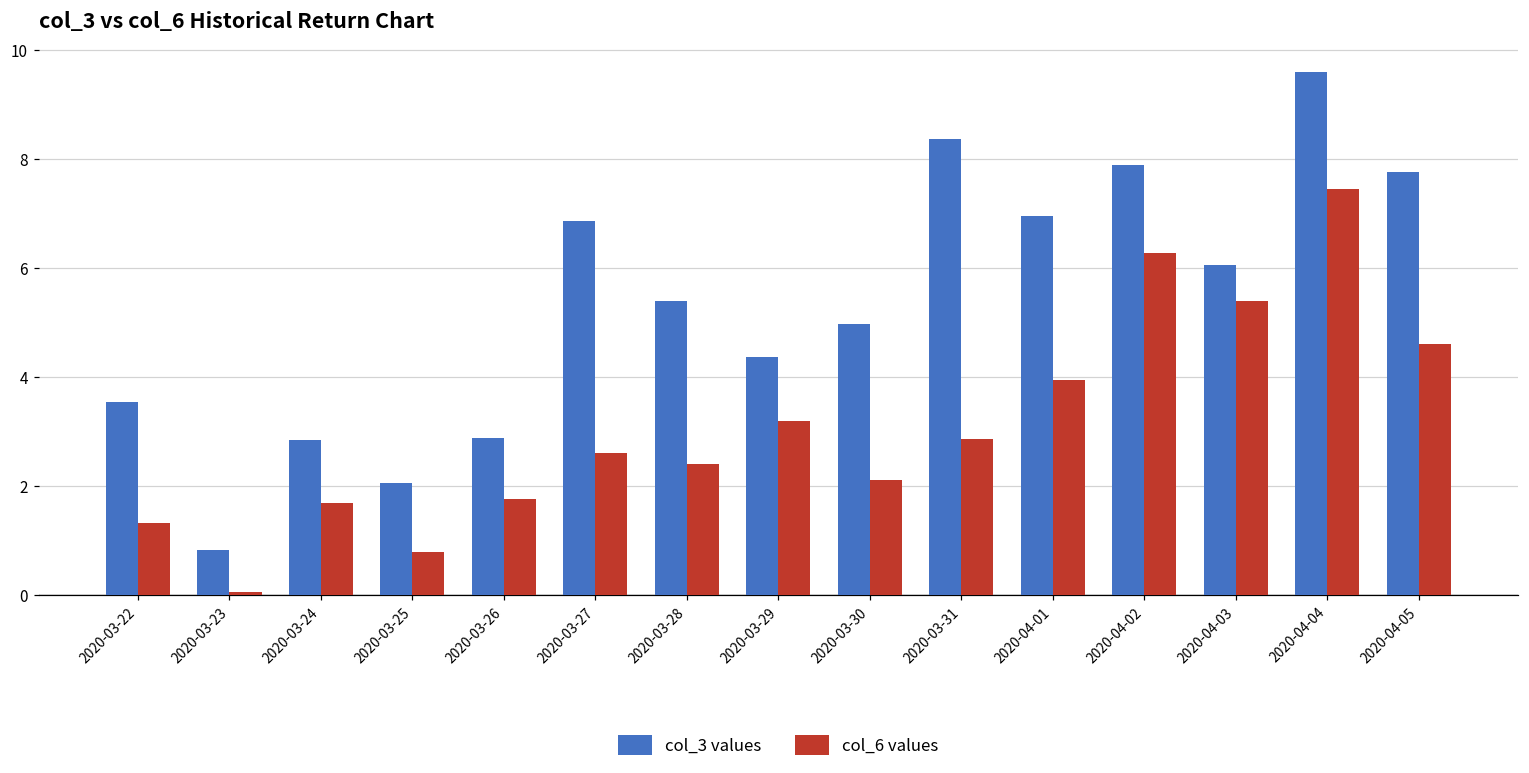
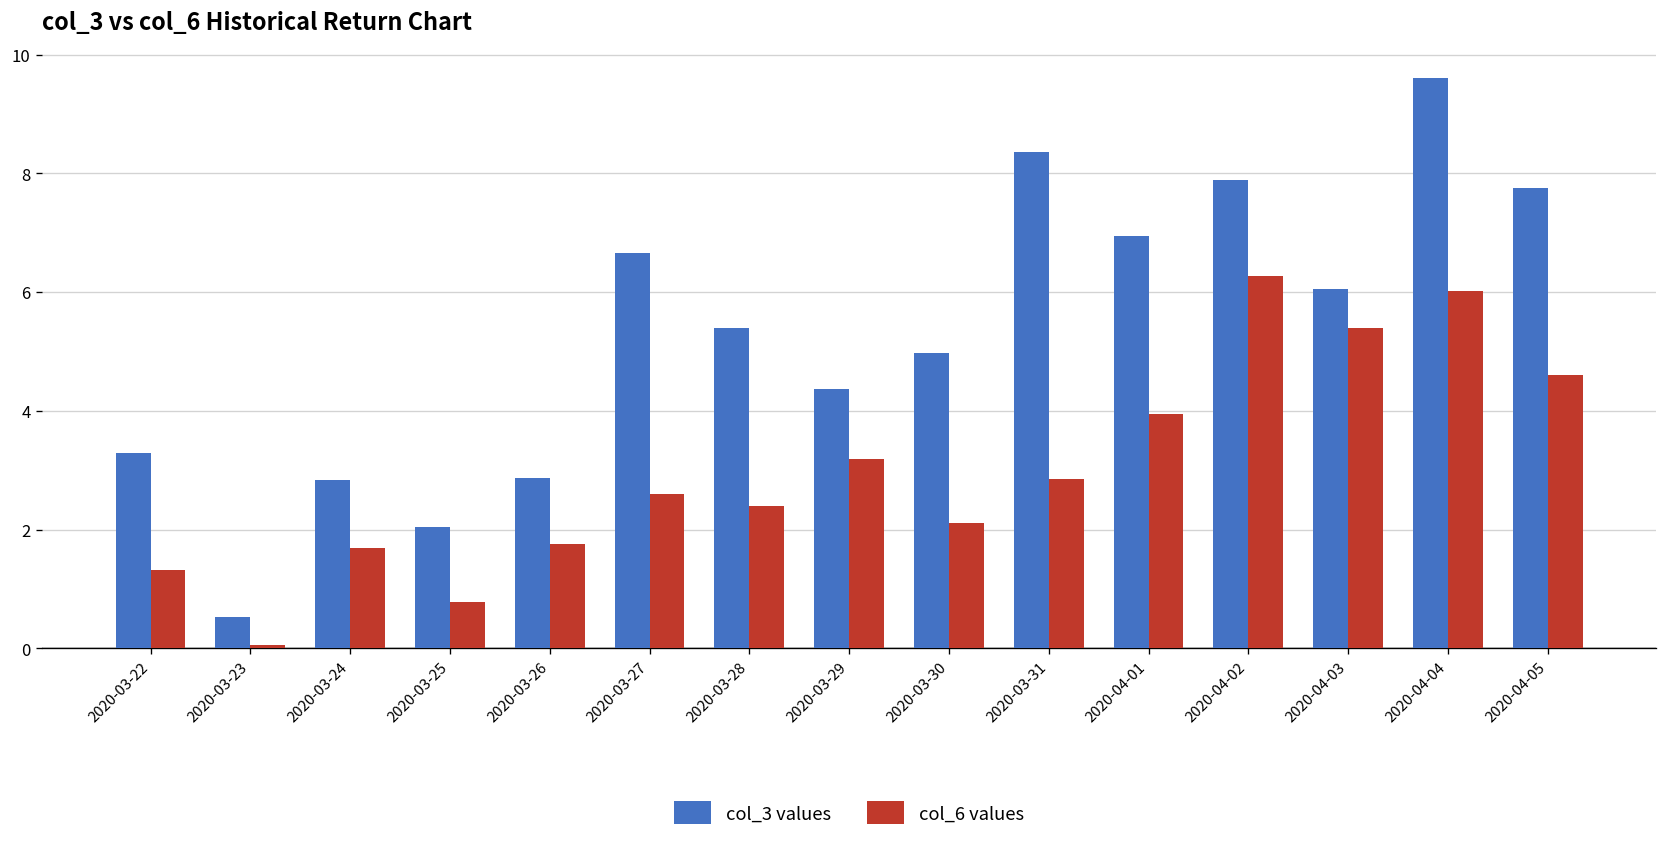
col_3 values, 2020-03-22: 3.5 -> 3.3
col_3 values, 2020-03-23: 0.8 -> 0.5
col_3 values, 2020-03-27: 6.9 -> 6.7
col_6 values, 2020-04-04: 7.4 -> 6.0
